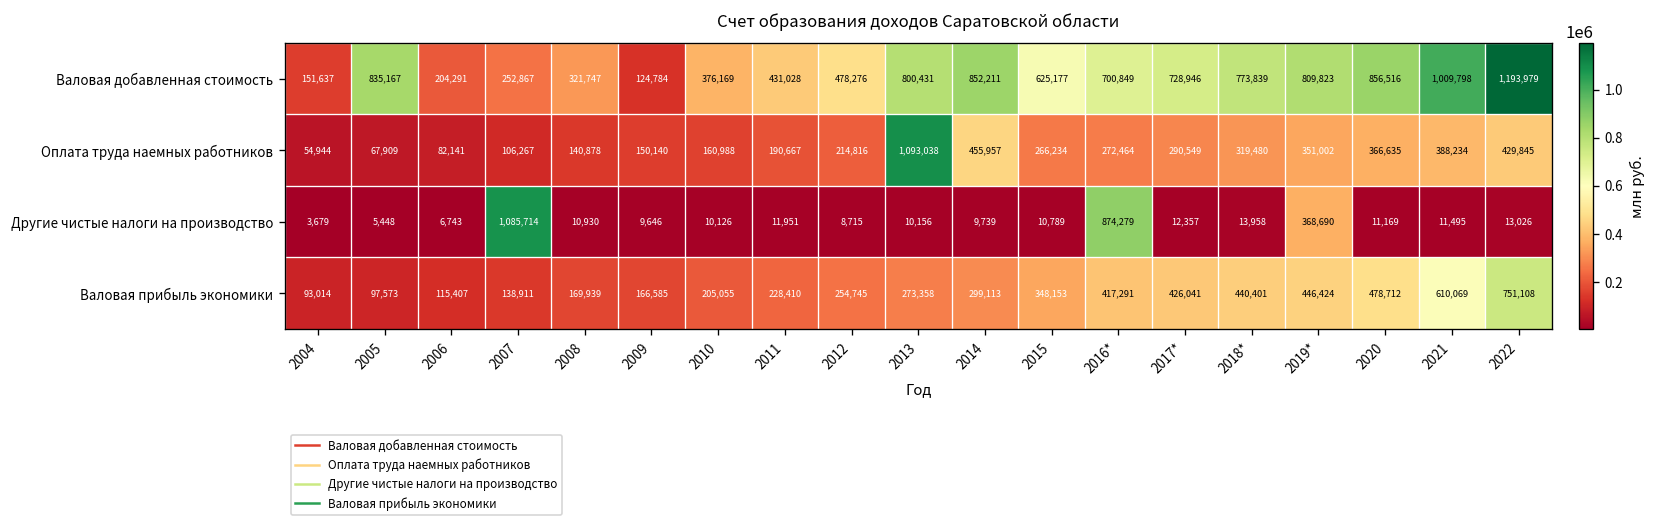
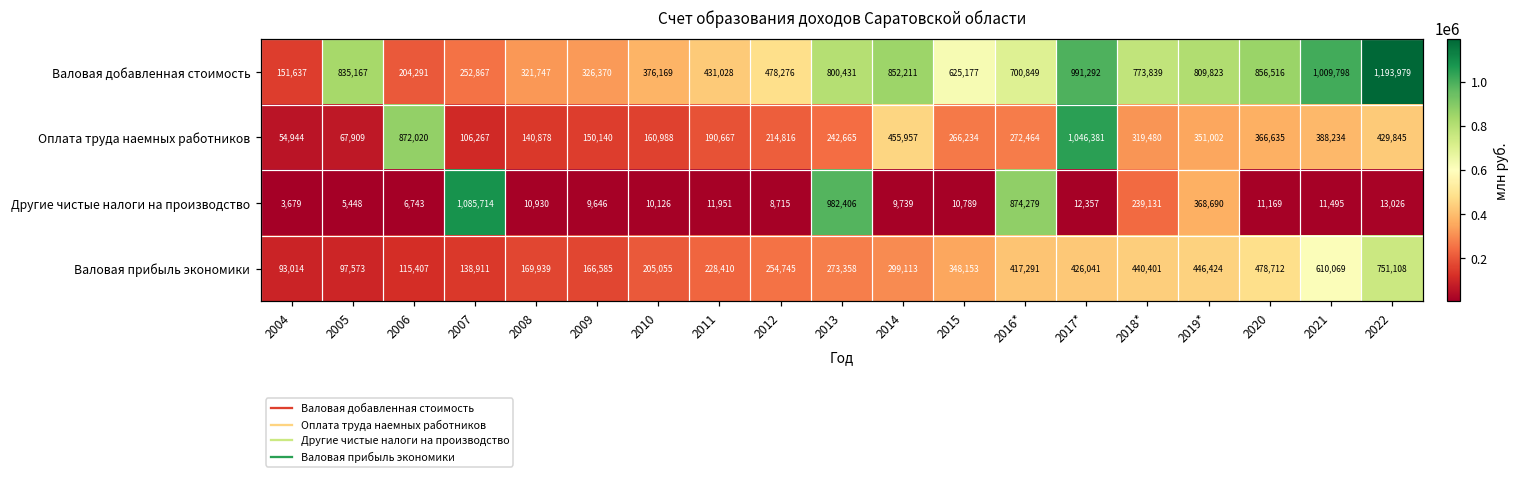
Валовая добавленная стоимость, 2009: 124,784 -> 326,370
Валовая добавленная стоимость, 2017*: 728,946 -> 991,292
Оплата труда наемных работников, 2006: 82,141 -> 872,020
Оплата труда наемных работников, 2013: 1,093,038 -> 242,665
Оплата труда наемных работников, 2017*: 290,549 -> 1,046,381
Другие чистые налоги на производство, 2013: 10,156 -> 982,406
Другие чистые налоги на производство, 2018*: 13,958 -> 239,131
